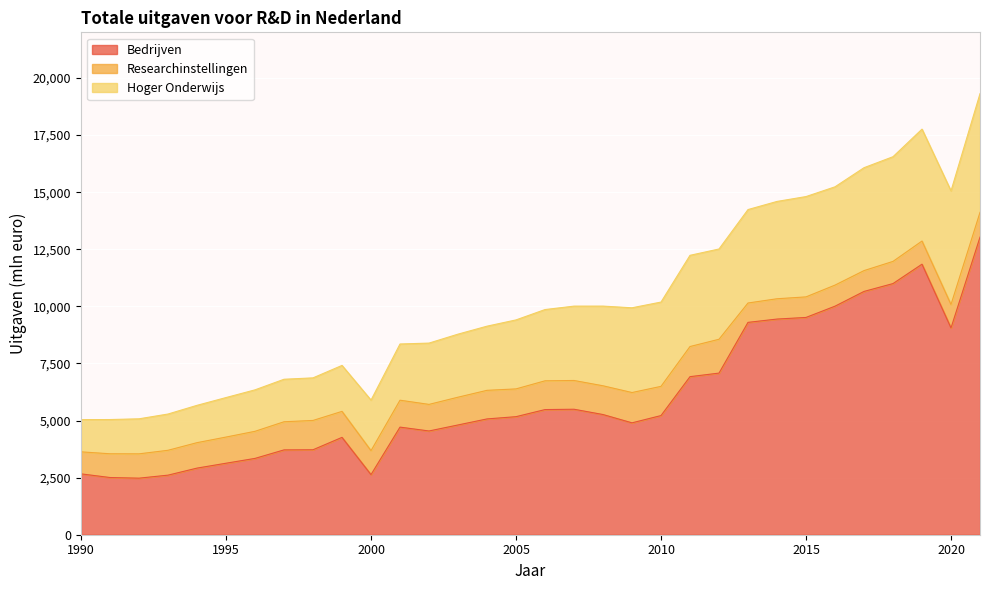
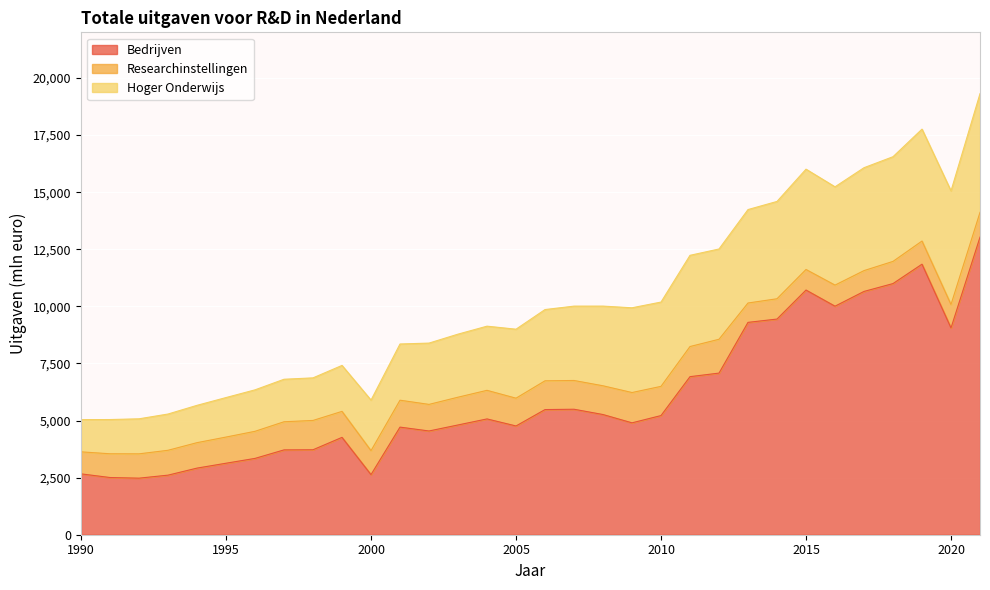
Bedrijven, 2005: 5,200 -> 4,800
Bedrijven, 2015: 9,500 -> 10,700
